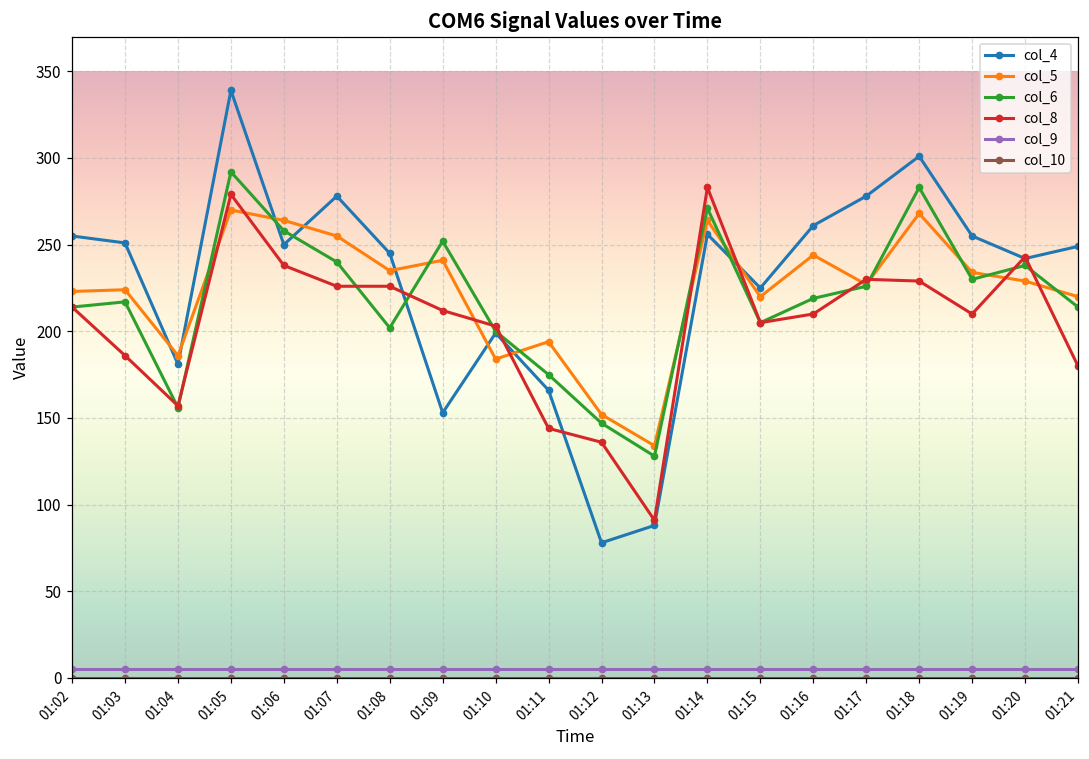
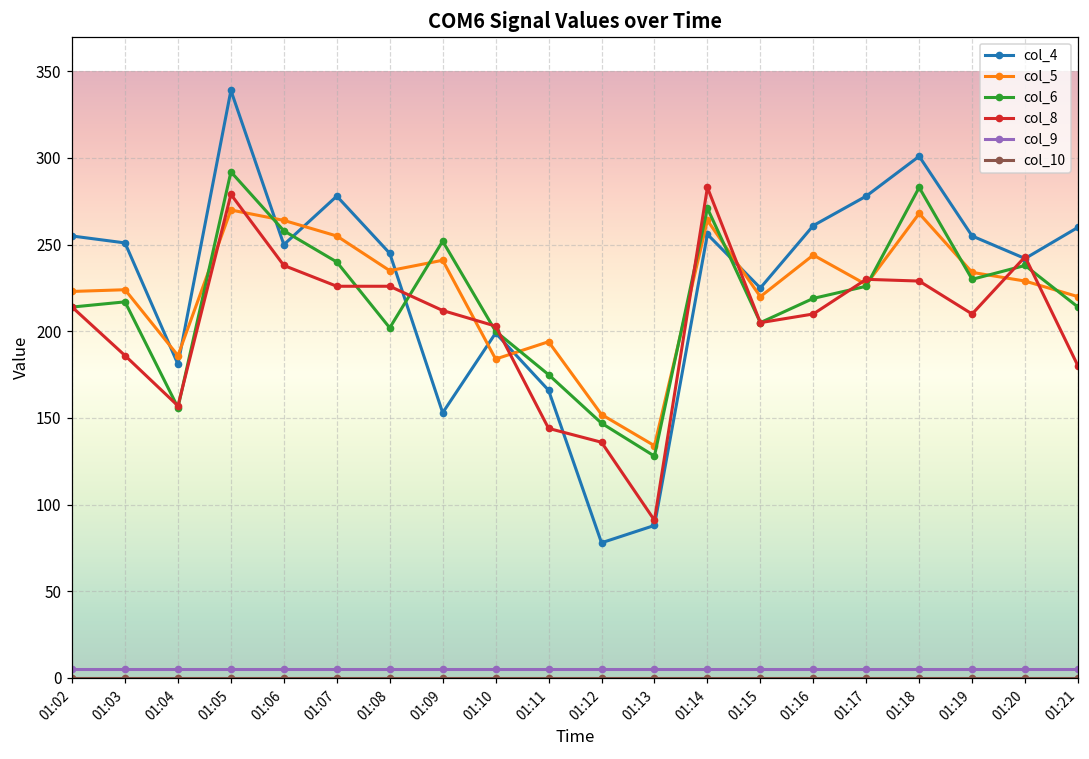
col_4, 01:21: 249 -> 260
